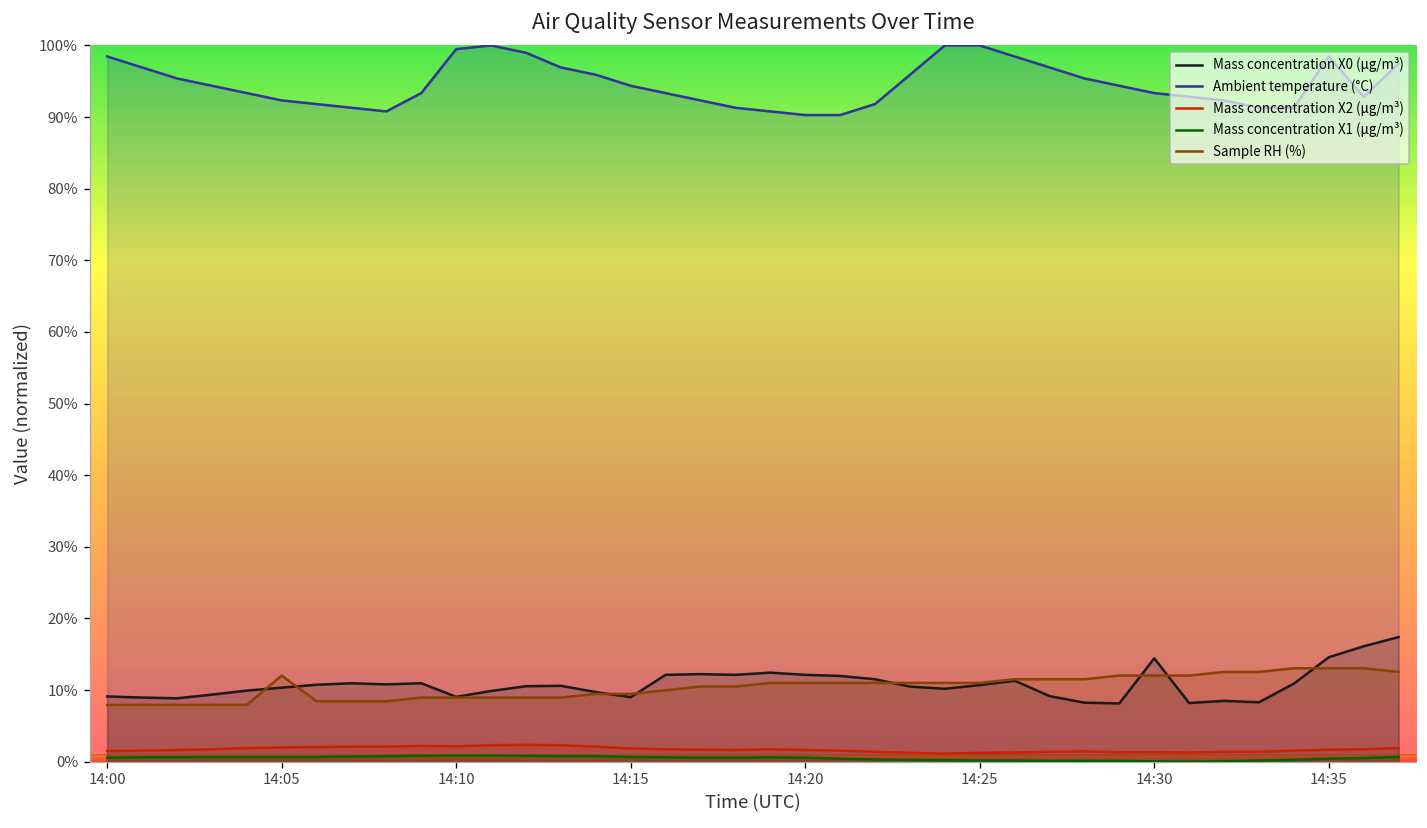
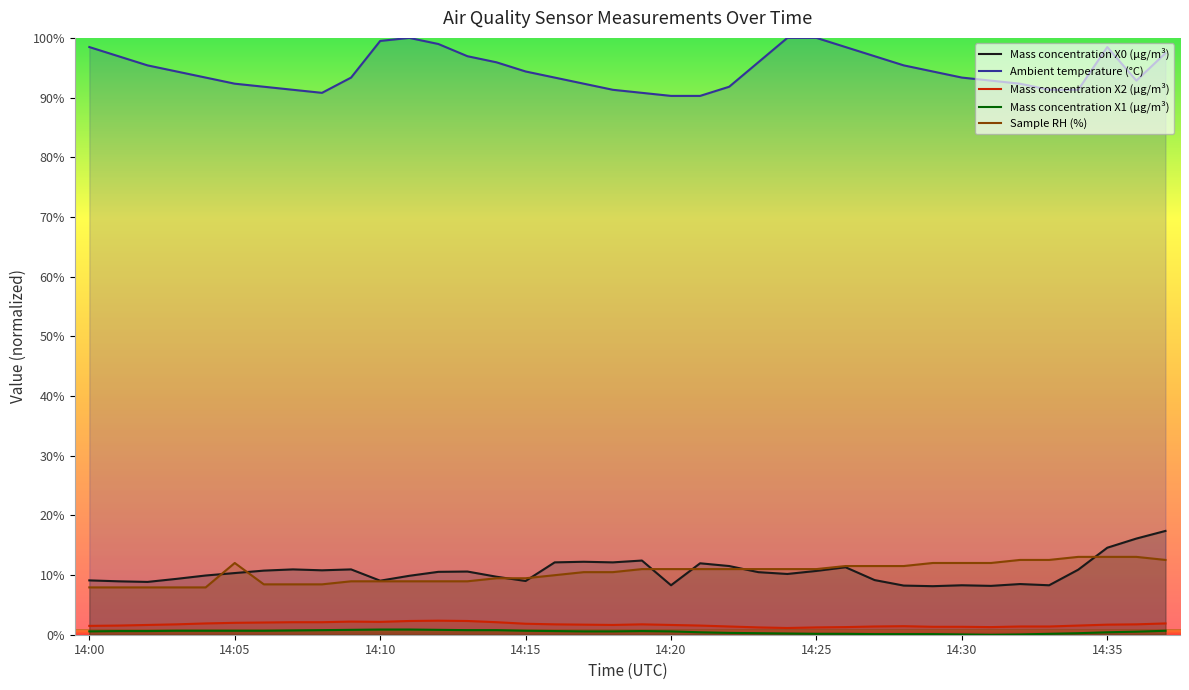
Mass concentration X0 (μg/m³), 14:20: 12% -> 8%
Mass concentration X0 (μg/m³), 14:30: 14% -> 8%
